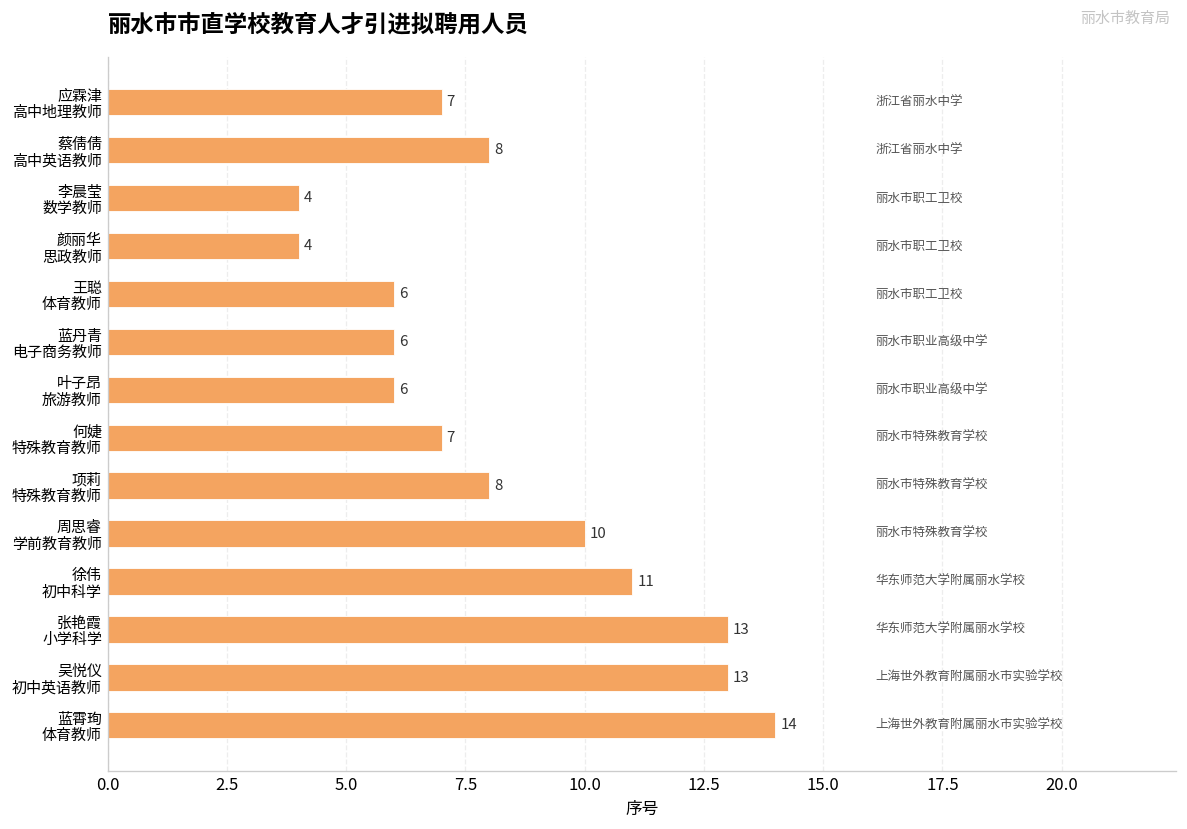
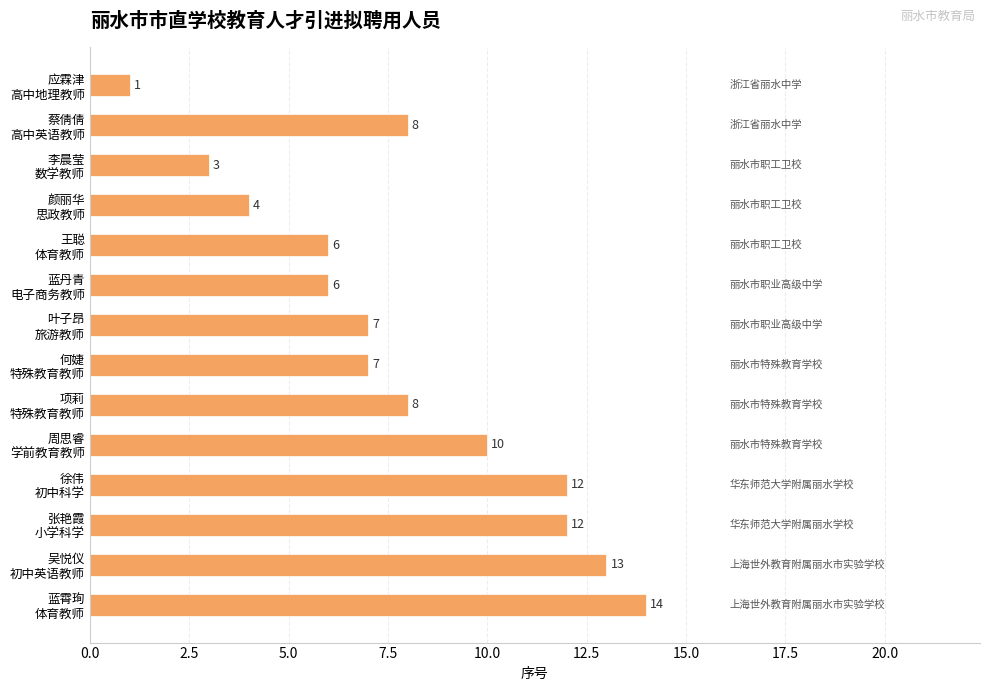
应霖津 高中地理教师: 7 -> 1
李晨莹 数学教师: 4 -> 3
叶子昂 旅游教师: 6 -> 7
徐伟 初中科学: 11 -> 12
张艳霞 小学科学: 13 -> 12
